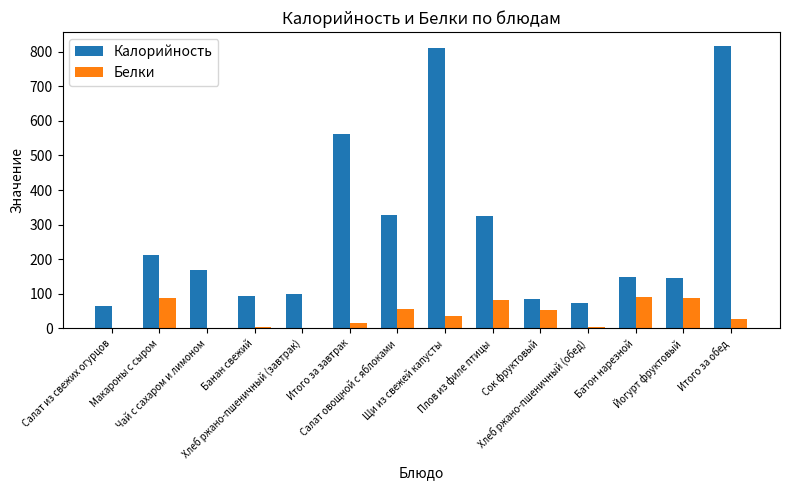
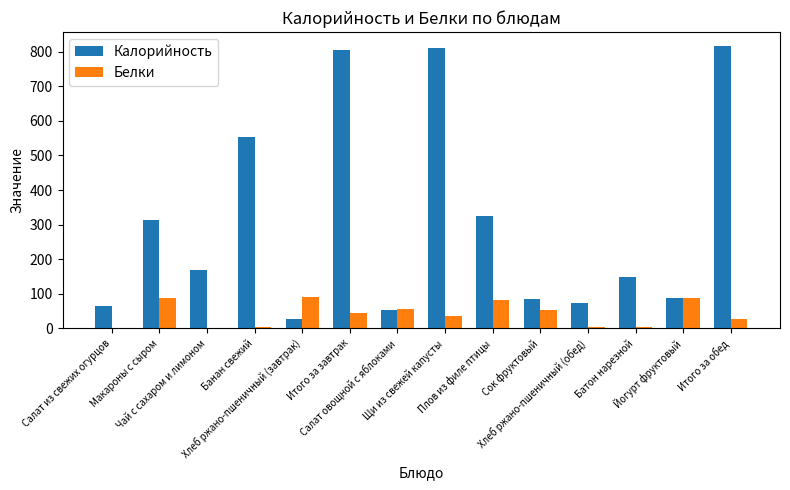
Калорийность, Макароны с сыром: 210 -> 310
Калорийность, Банан свежий: 100 -> 550
Калорийность, Хлеб ржано-пшеничный (завтрак): 100 -> 30
Белки, Хлеб ржано-пшеничный (завтрак): 0 -> 90
Калорийность, Итого за завтрак: 560 -> 810
Белки, Итого за завтрак: 20 -> 50
Калорийность, Салат овощной с яблоками: 330 -> 50
Белки, Батон нарезной: 90 -> 0
Калорийность, Йогурт фруктовый: 150 -> 90
